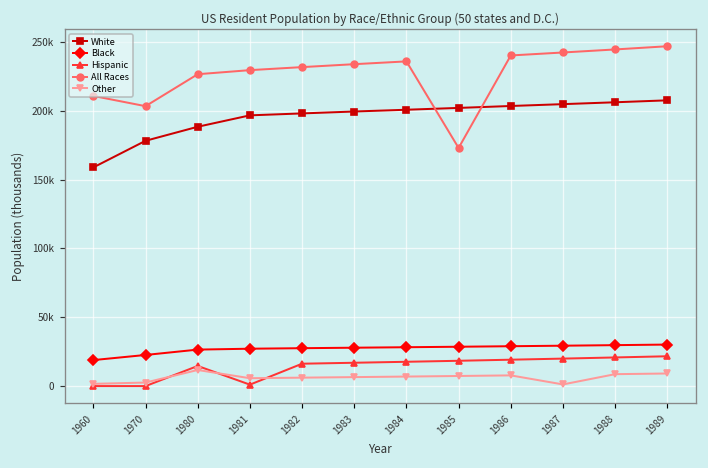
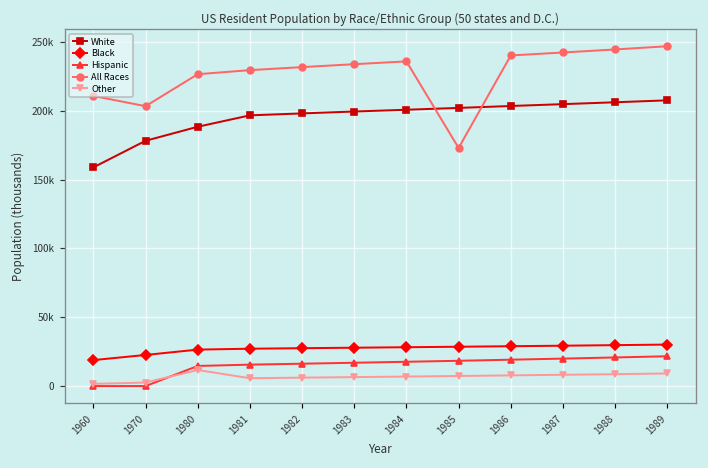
Hispanic, 1981: 1000 -> 16000
Other, 1987: 1000 -> 8000
